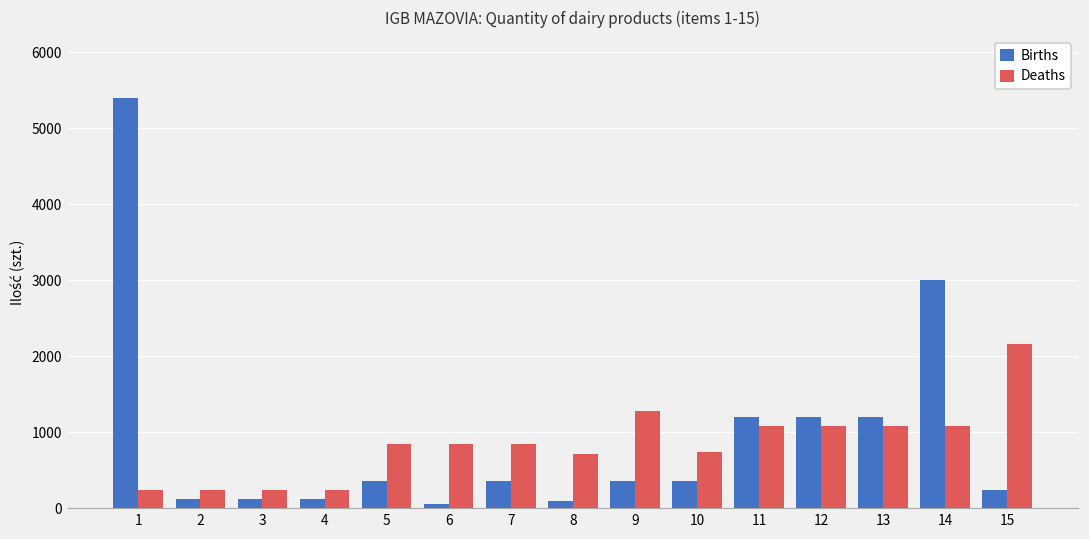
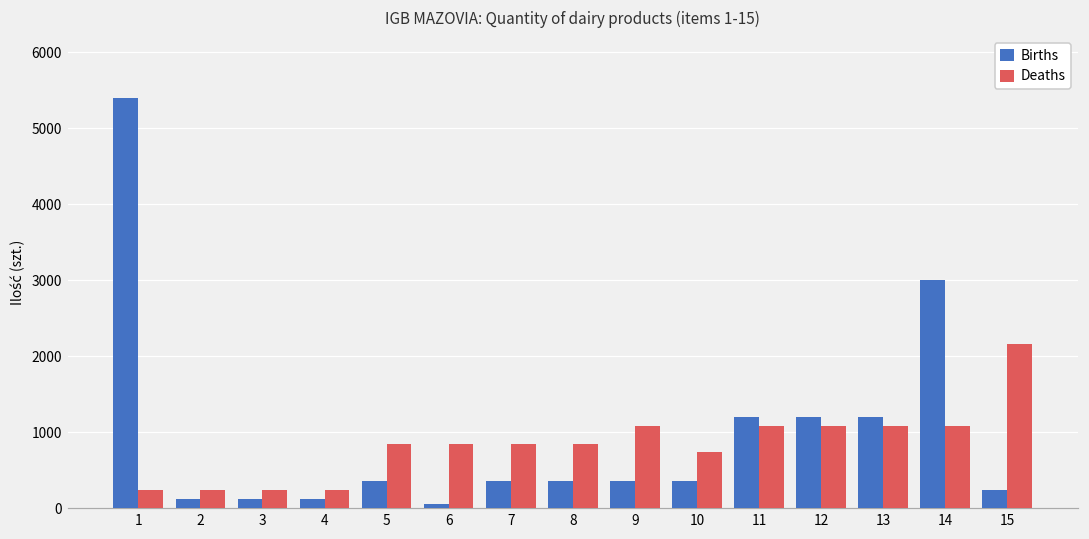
Births, 8: 100 -> 400
Deaths, 8: 700 -> 800
Deaths, 9: 1300 -> 1100
